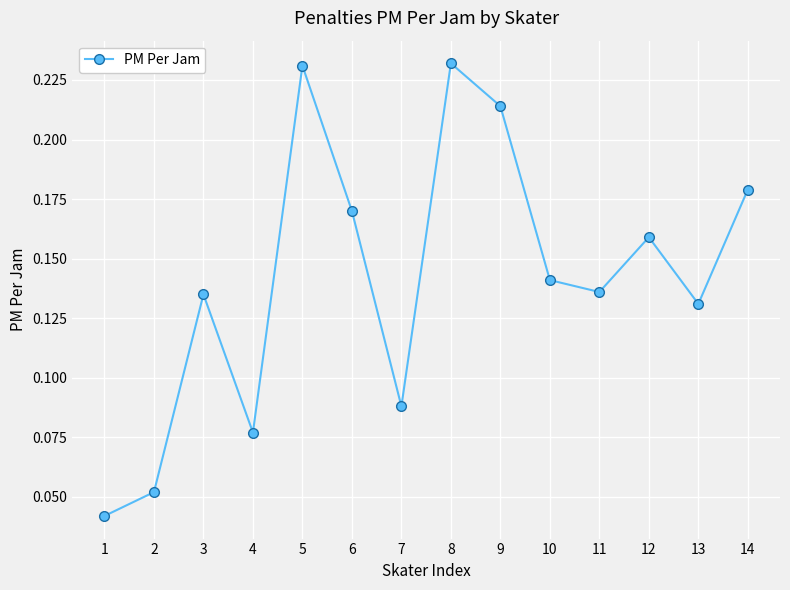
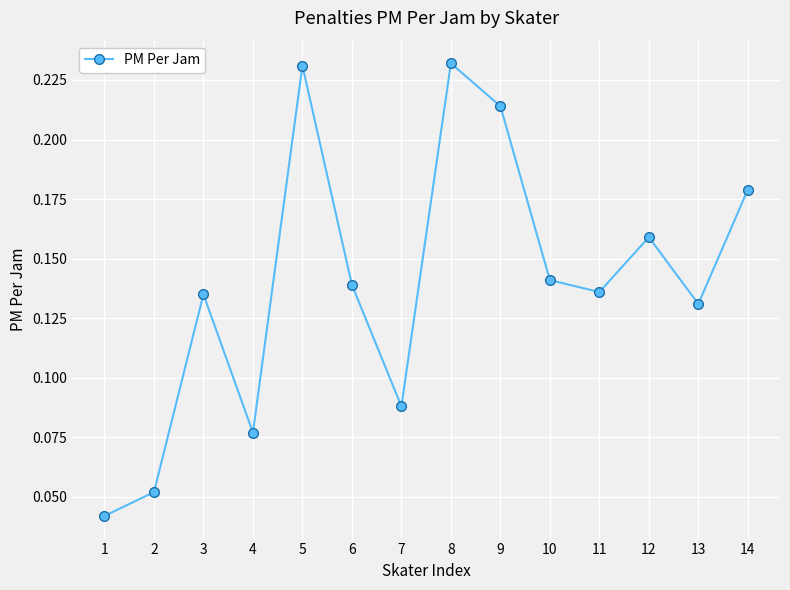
6: 0.170 -> 0.139
